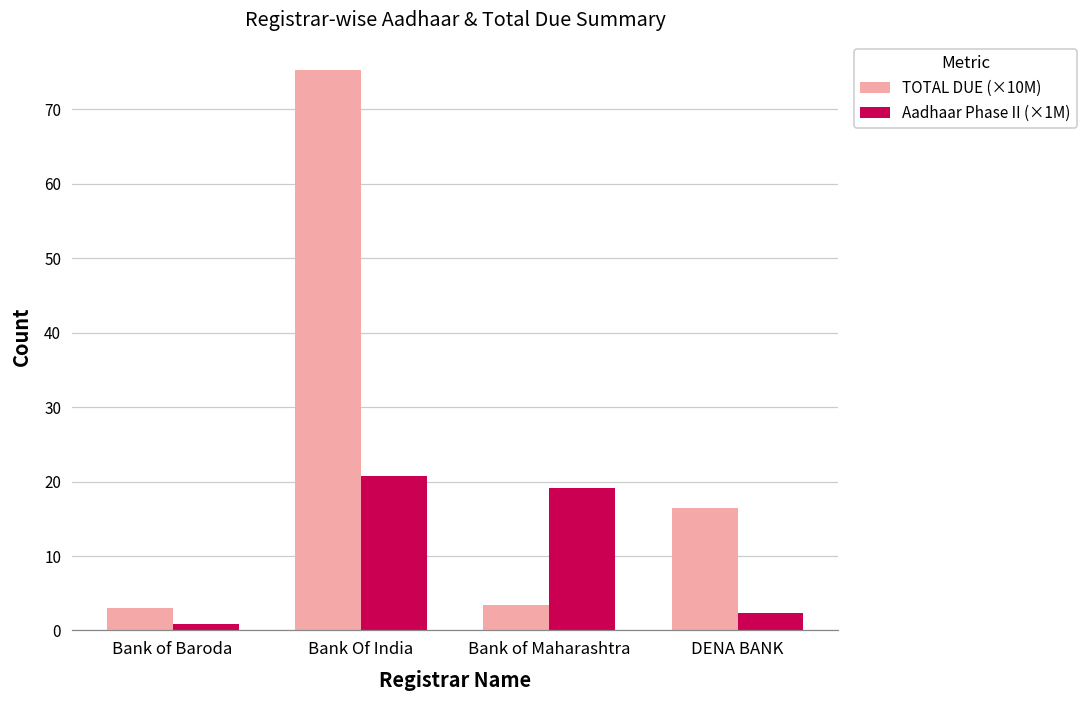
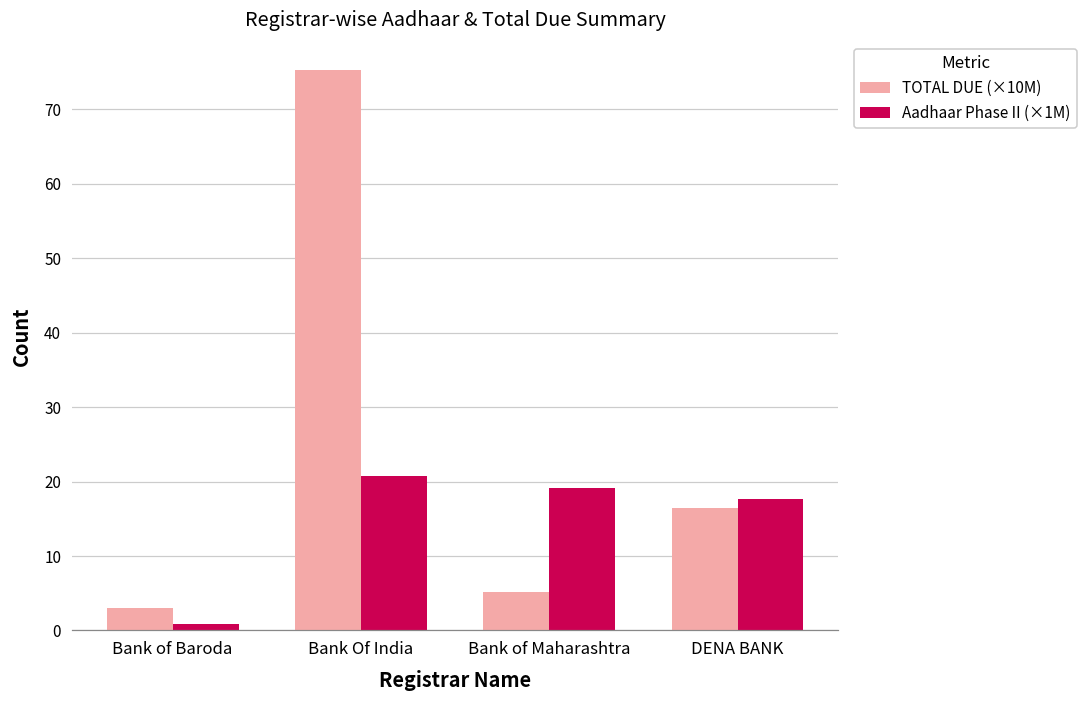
TOTAL DUE (×10M), Bank of Maharashtra: 3 -> 5
Aadhaar Phase II (×1M), DENA BANK: 2 -> 18
